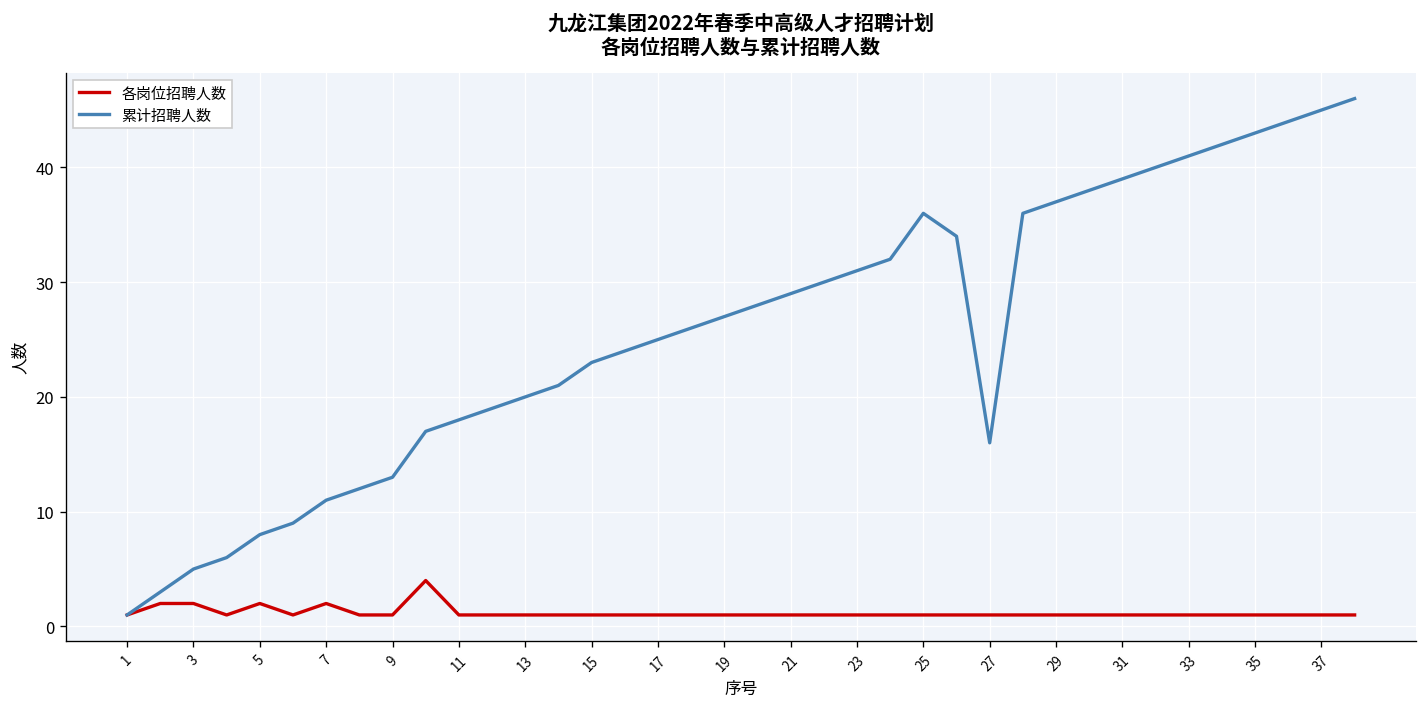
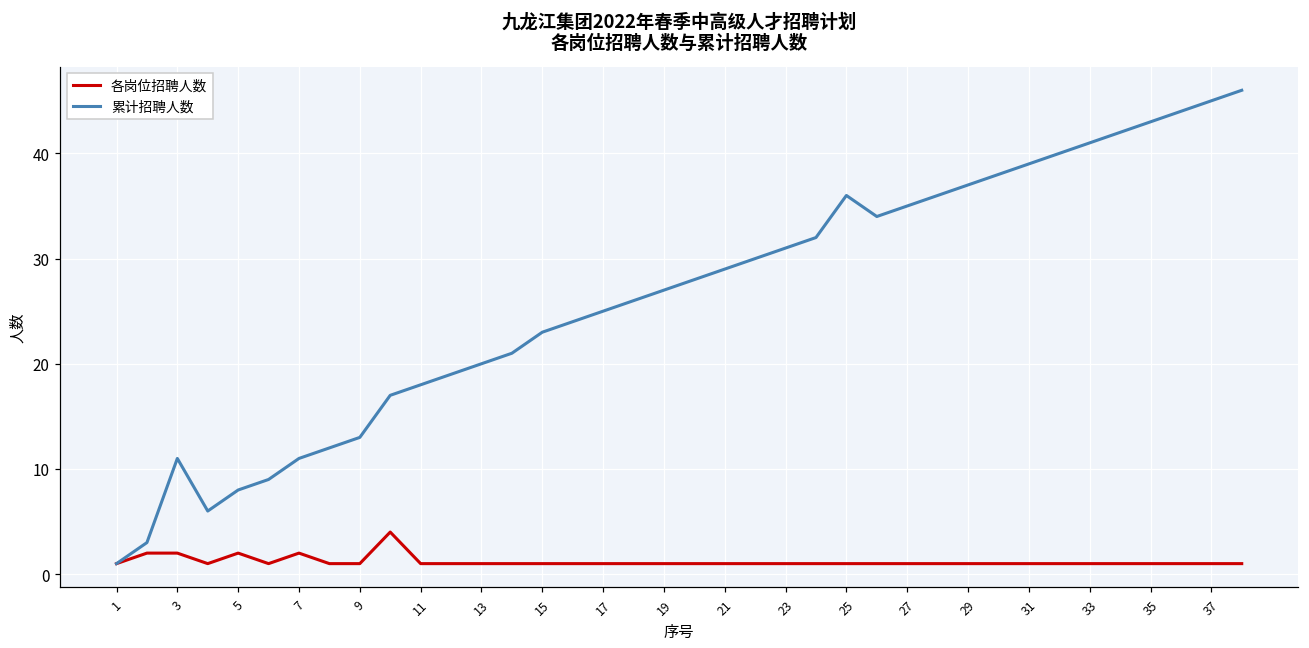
累计招聘人数, 3: 5 -> 11
累计招聘人数, 27: 16 -> 35
